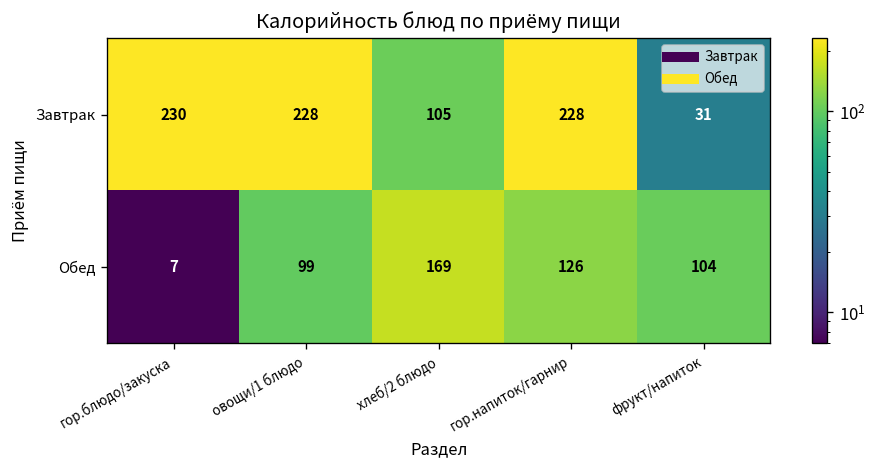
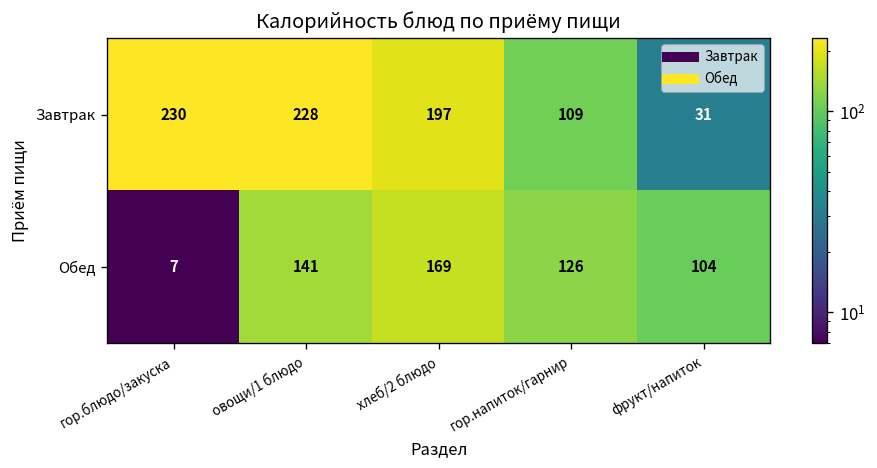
Завтрак, хлеб/2 блюдо: 105 -> 197
Завтрак, гор.напиток/гарнир: 228 -> 109
Обед, овощи/1 блюдо: 99 -> 141
